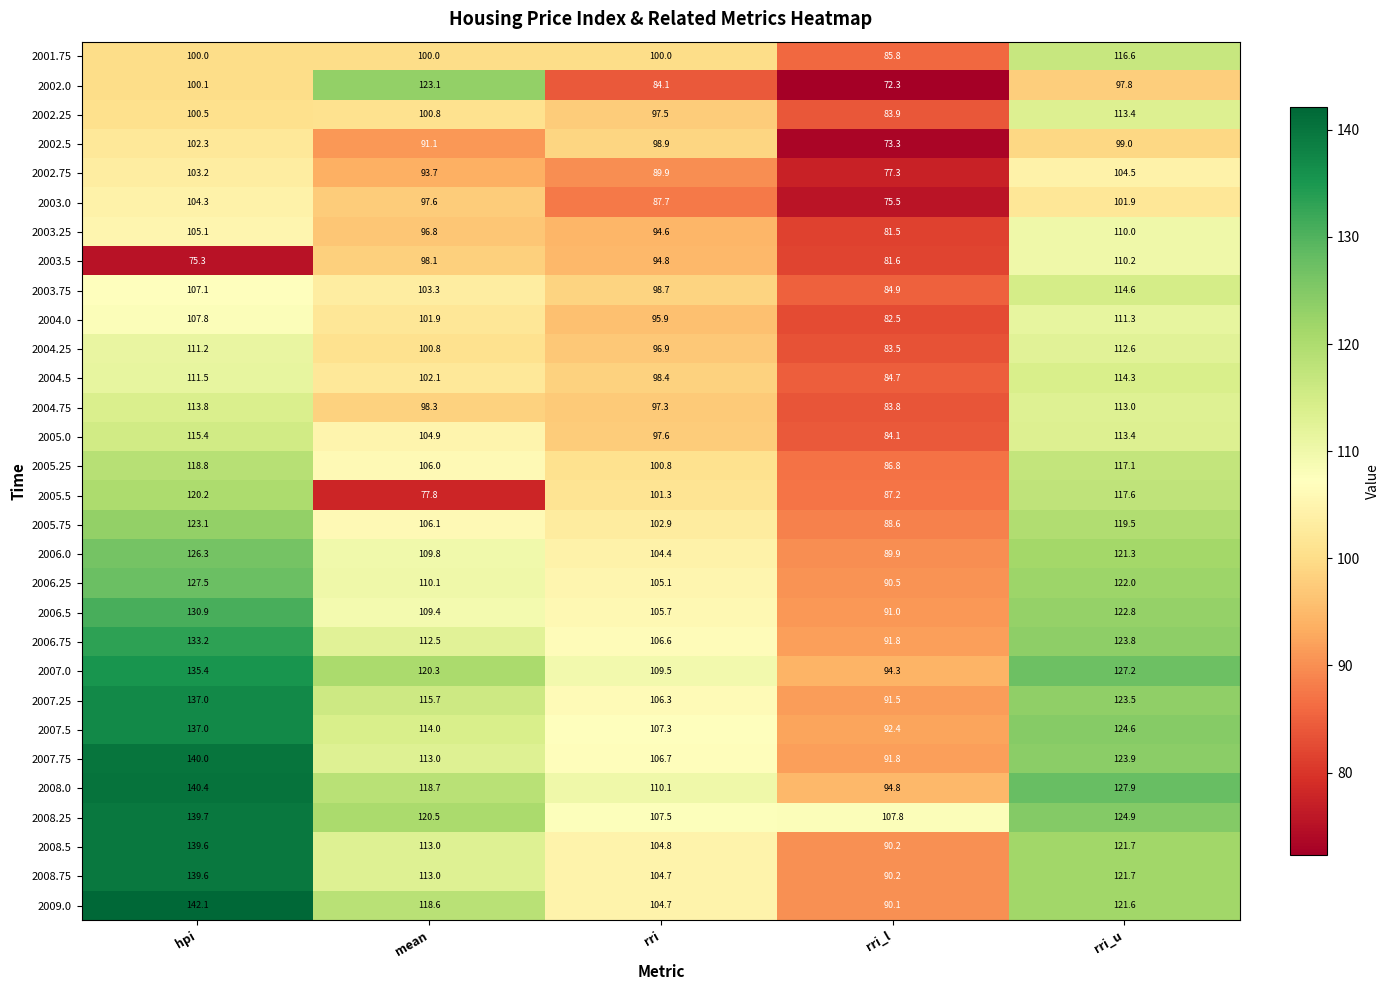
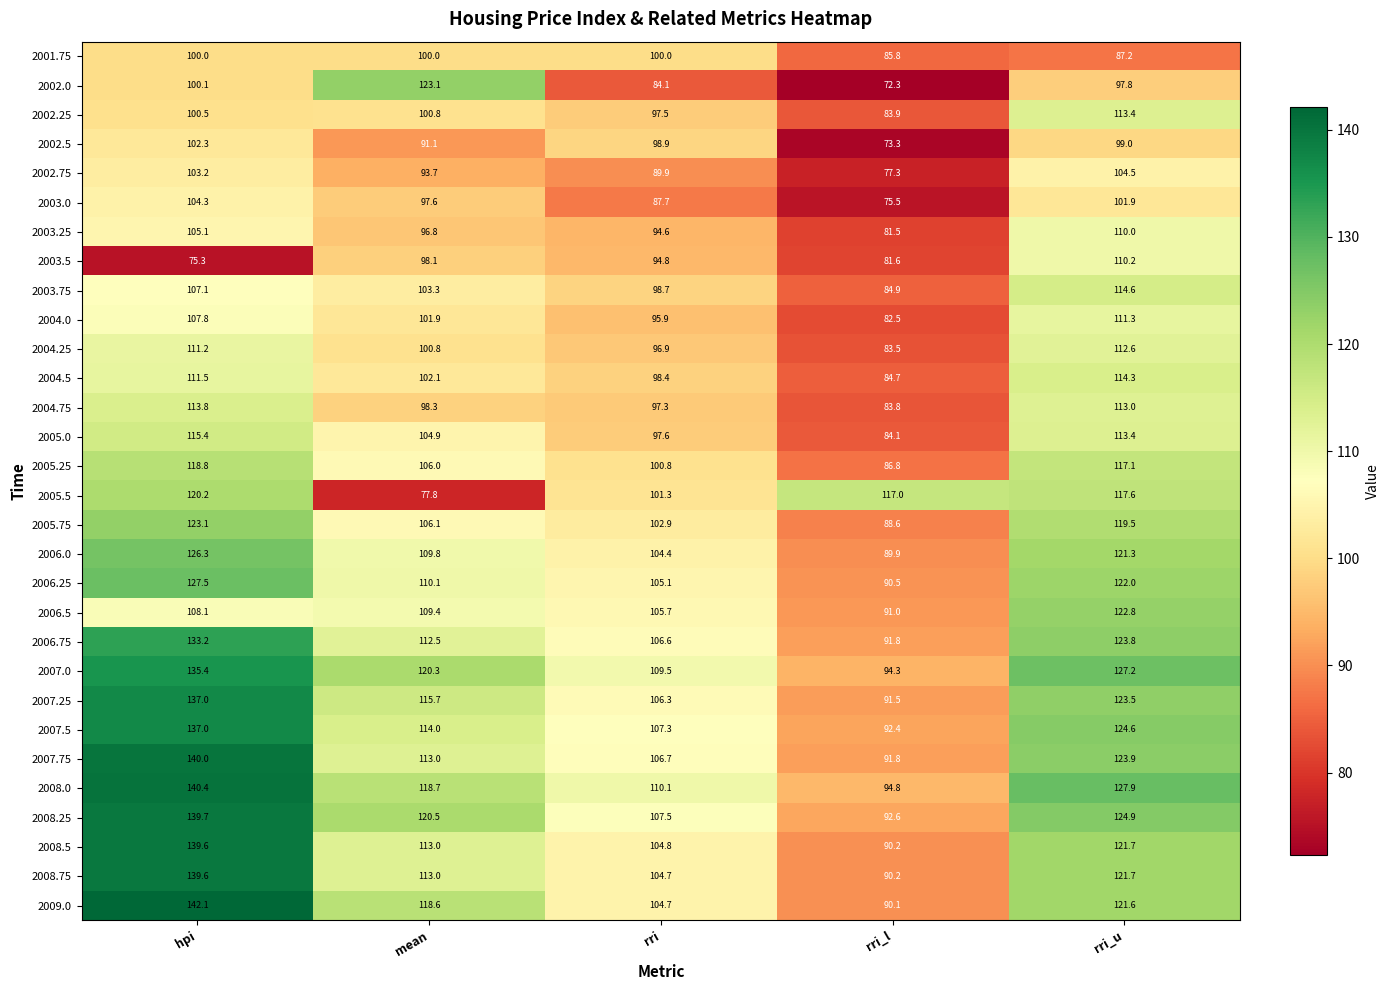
2001.75, rri_u: 116.6 -> 87.2
2005.5, rri_l: 87.2 -> 117.0
2006.5, hpi: 130.9 -> 108.1
2008.25, rri_l: 107.8 -> 92.6
